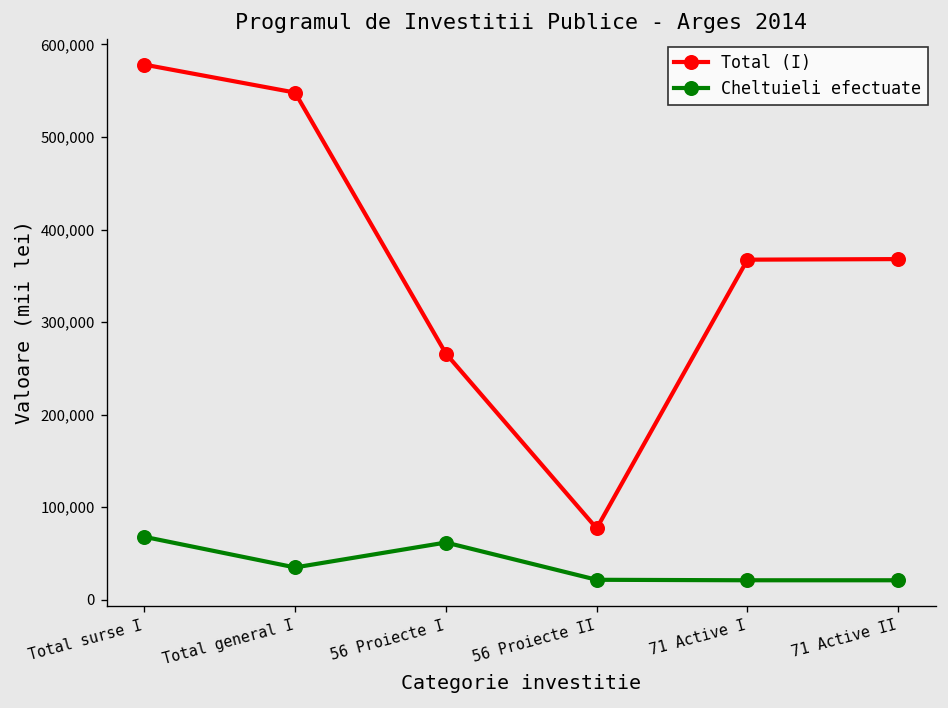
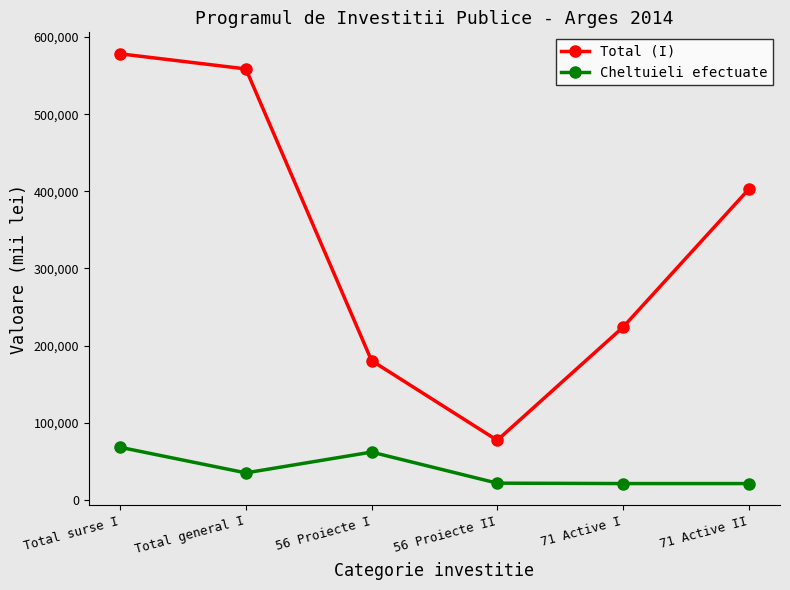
Total (I), Total general I: 550,000 -> 560,000
Total (I), 56 Proiecte I: 270,000 -> 180,000
Total (I), 71 Active I: 370,000 -> 220,000
Total (I), 71 Active II: 370,000 -> 400,000
